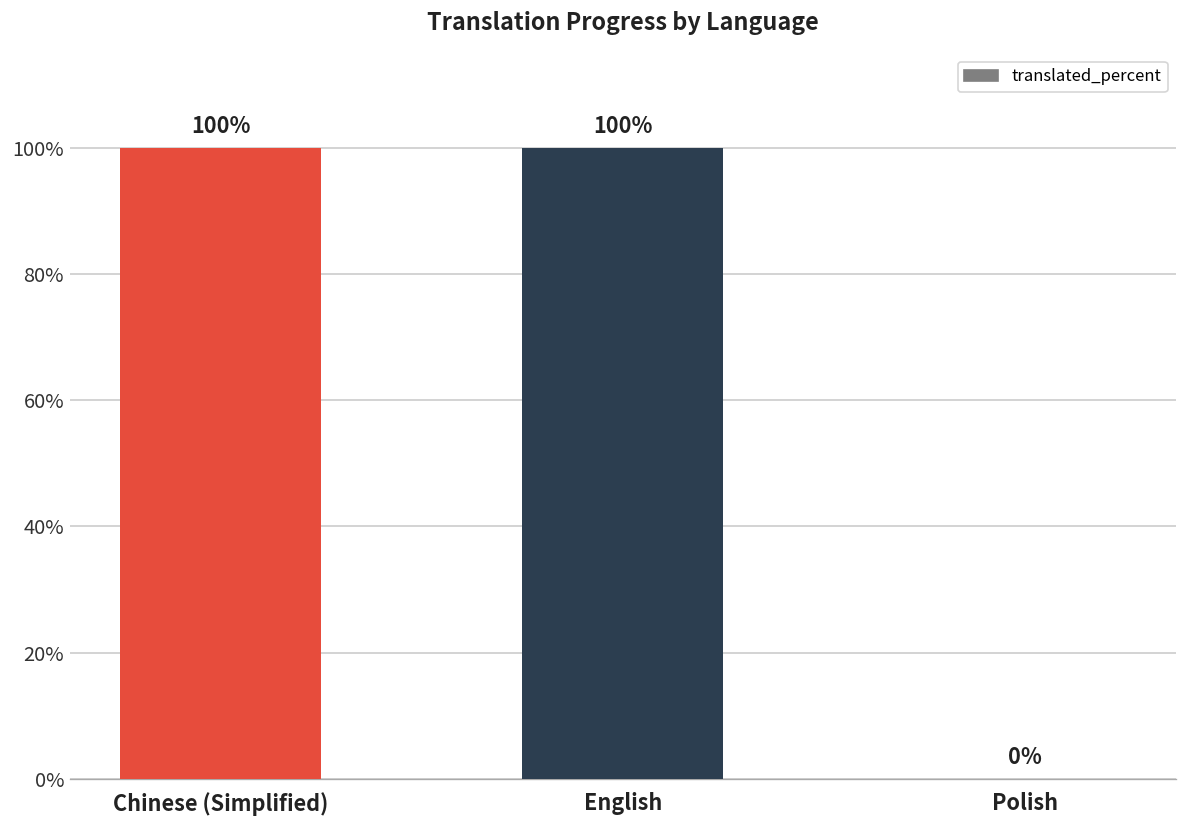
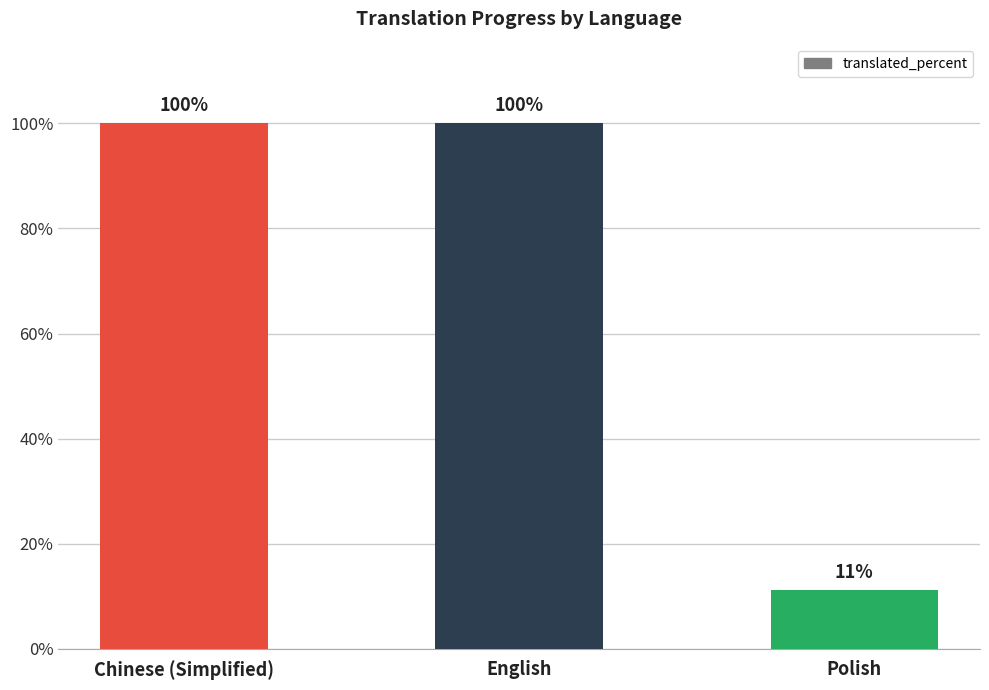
Polish: 0% -> 11%
